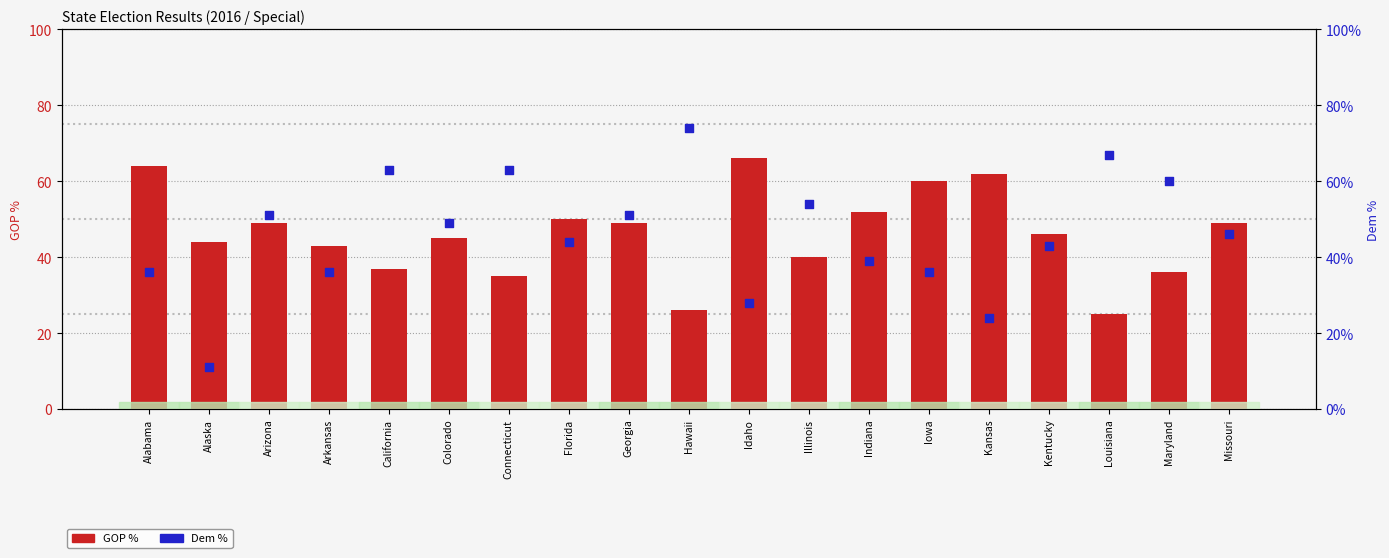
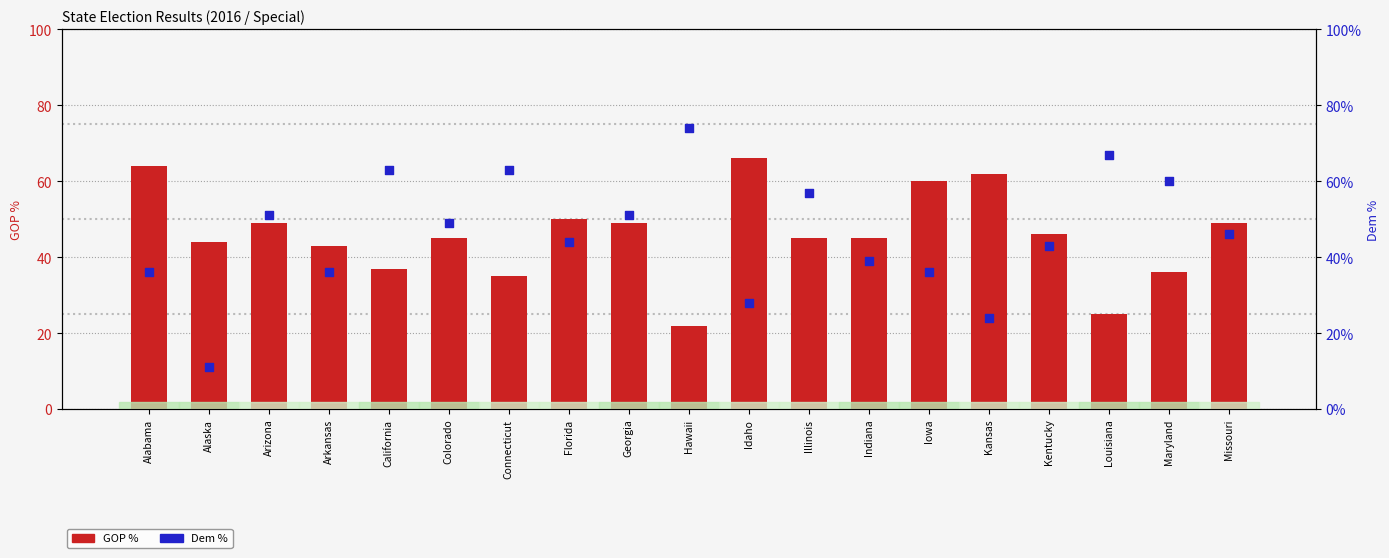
GOP %, Hawaii: 26 -> 22
GOP %, Illinois: 40 -> 45
GOP %, Indiana: 52 -> 45
Dem %, Illinois: 54% -> 57%
